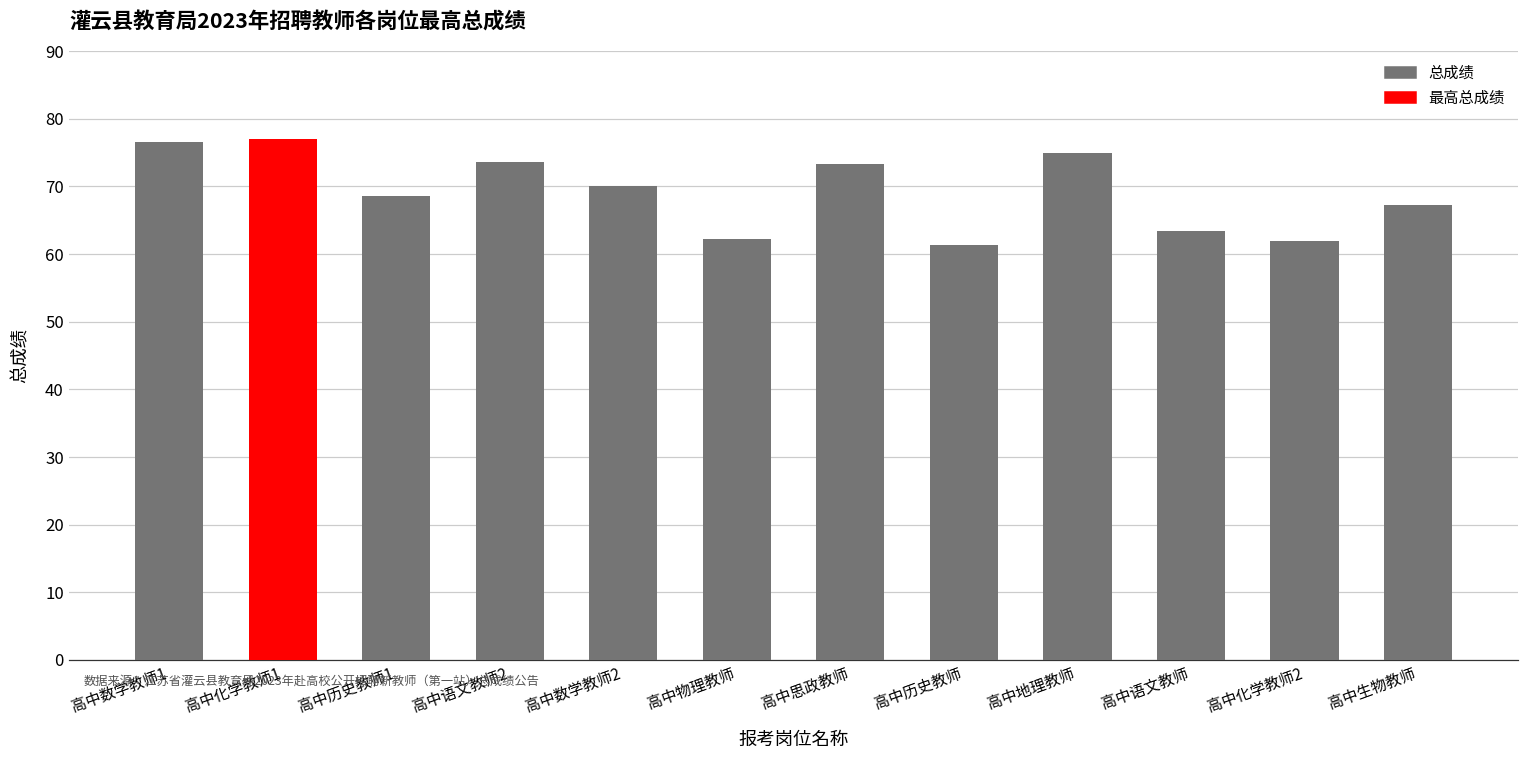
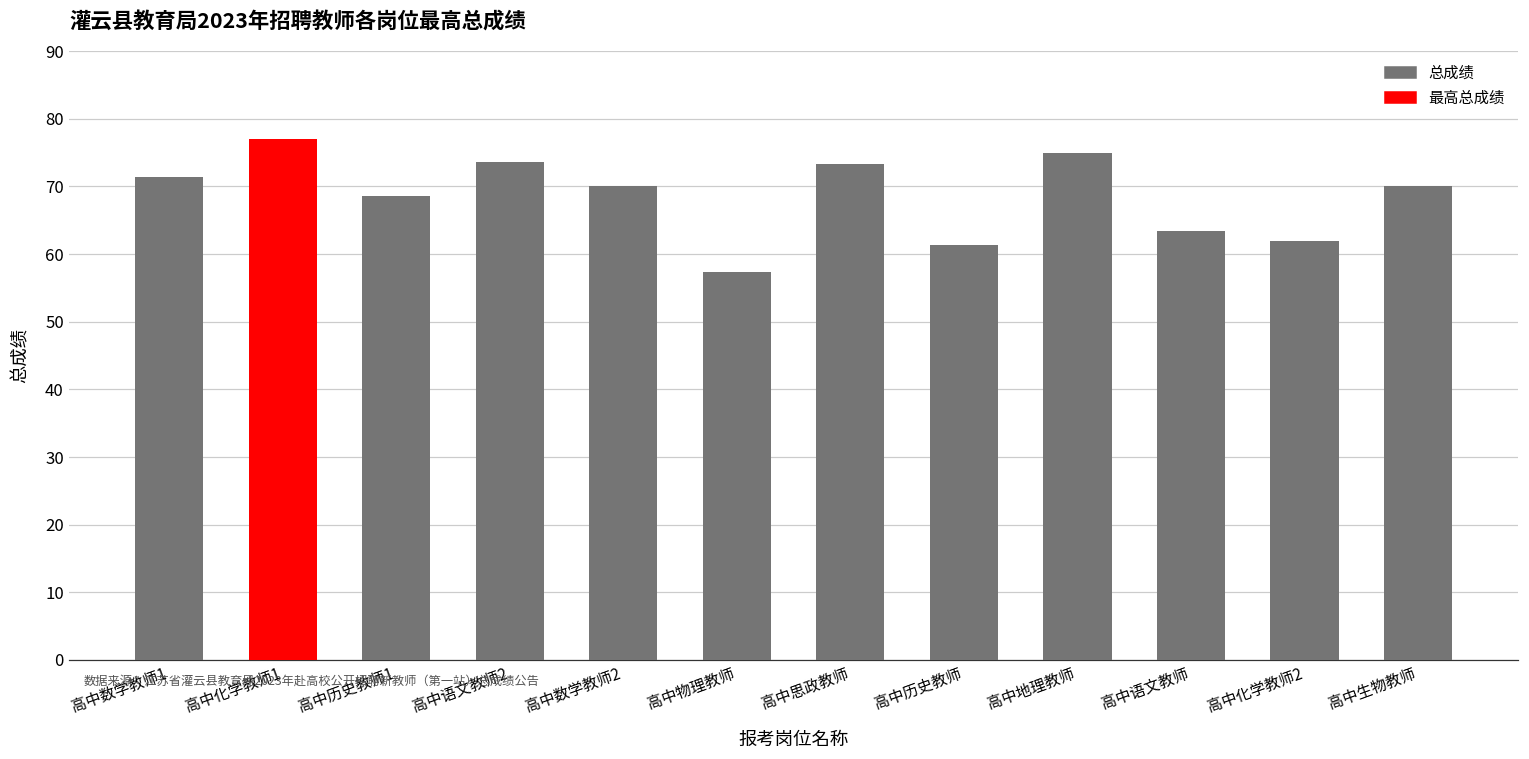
高中数学教师1: 77 -> 71
高中物理教师: 62 -> 57
高中生物教师: 67 -> 70
